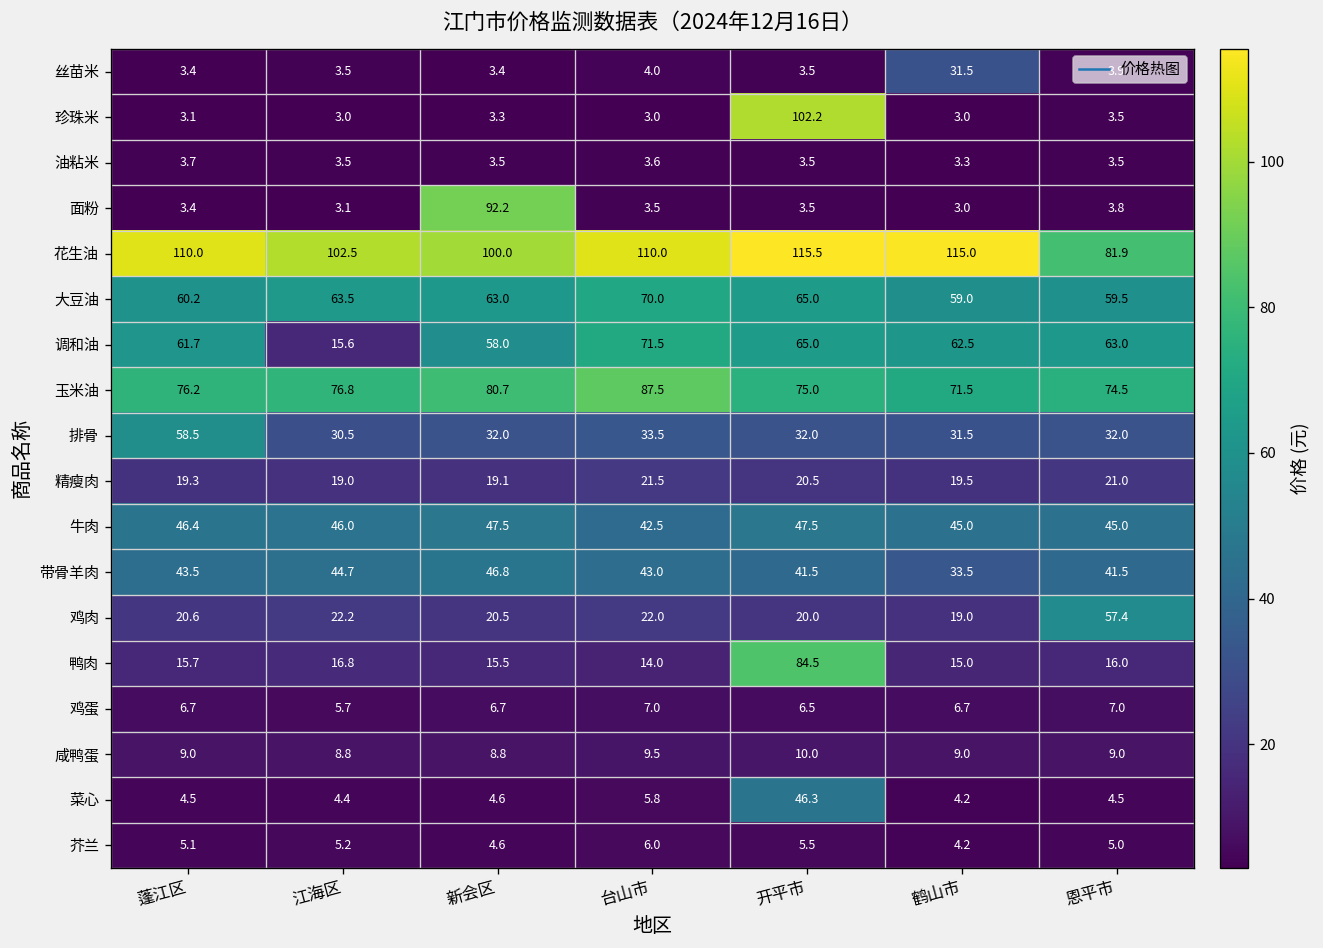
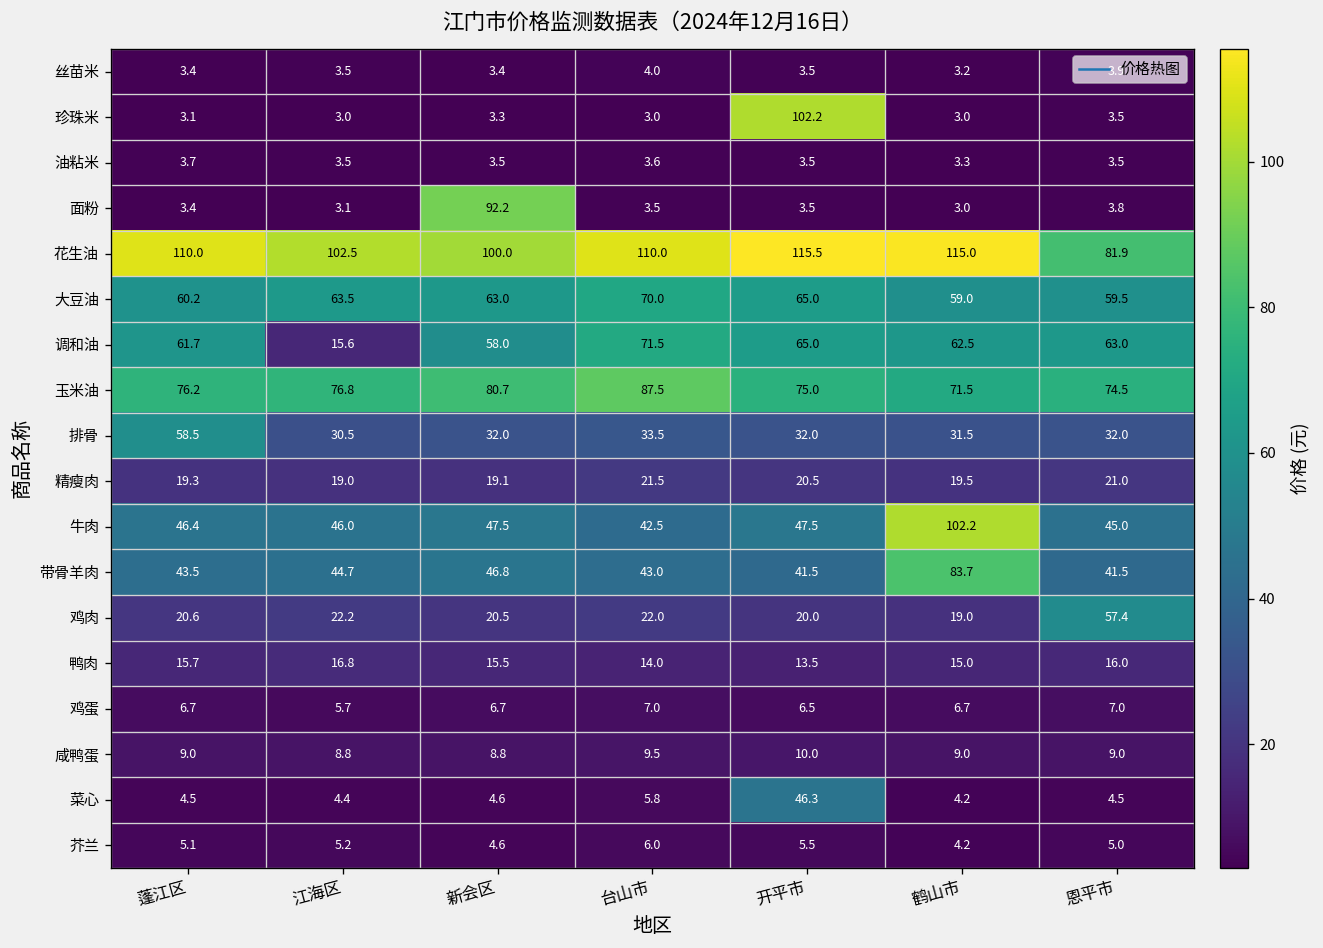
丝苗米, 鹤山市: 31.5 -> 3.2
牛肉, 鹤山市: 45.0 -> 102.2
带骨羊肉, 鹤山市: 33.5 -> 83.7
鸭肉, 开平市: 84.5 -> 13.5
